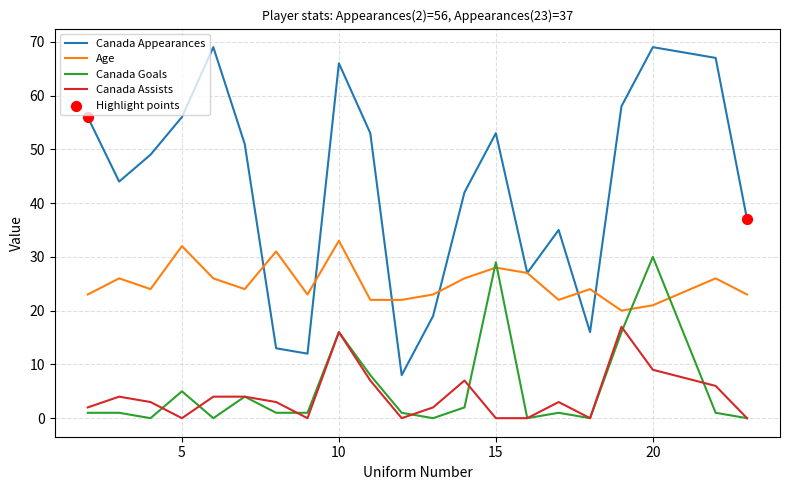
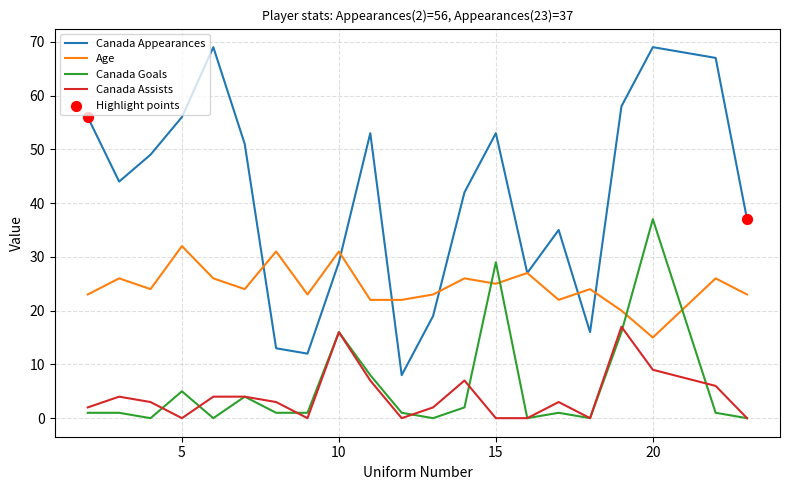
Canada Appearances, 10: 66 -> 29
Age, 10: 33 -> 31
Age, 15: 28 -> 25
Age, 20: 21 -> 15
Canada Goals, 20: 30 -> 37
